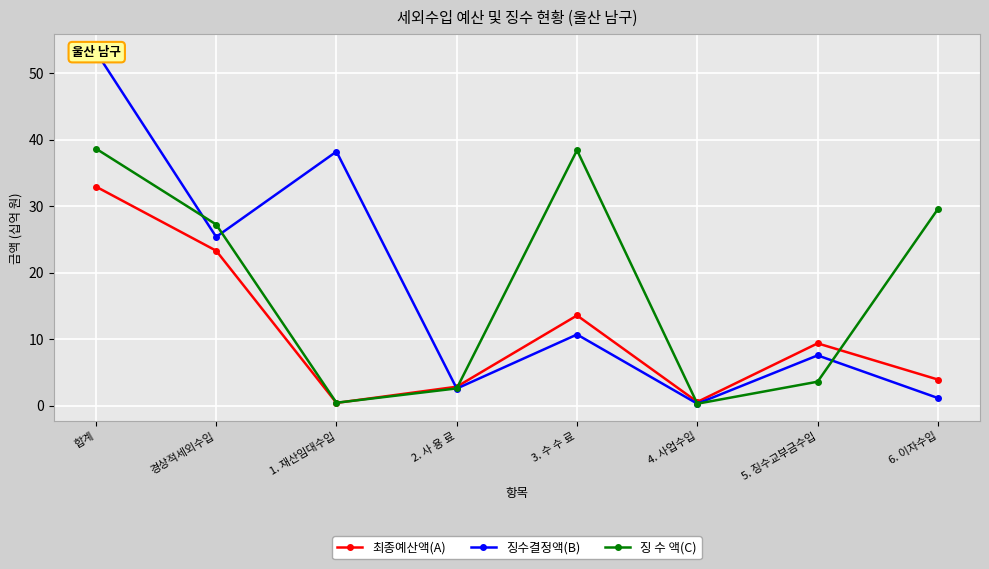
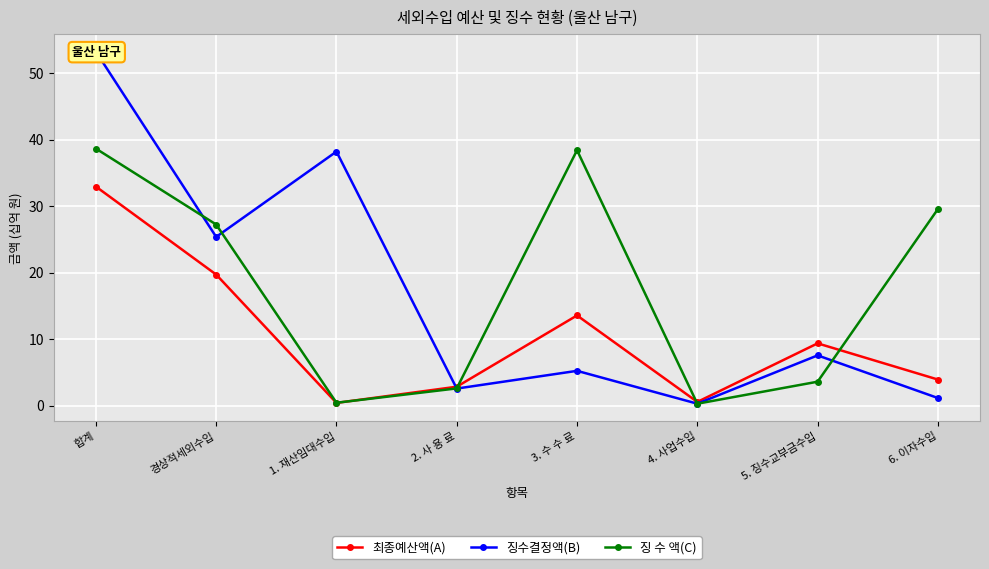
최종예산액(A), 경상적세외수입: 23 -> 20
징수결정액(B), 3. 수 수 료: 11 -> 5
